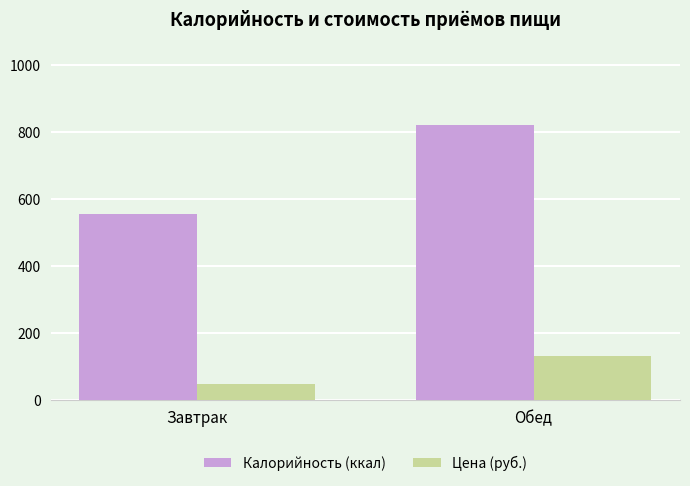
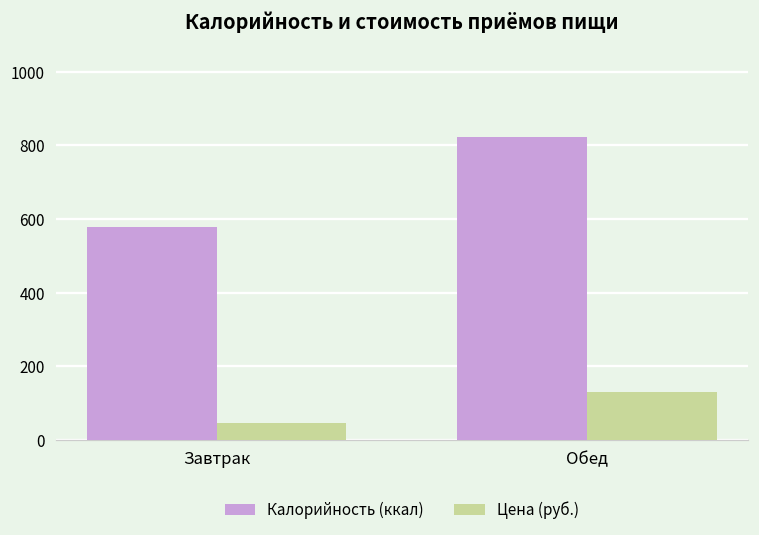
Калорийность (ккал), Завтрак: 560 -> 580
